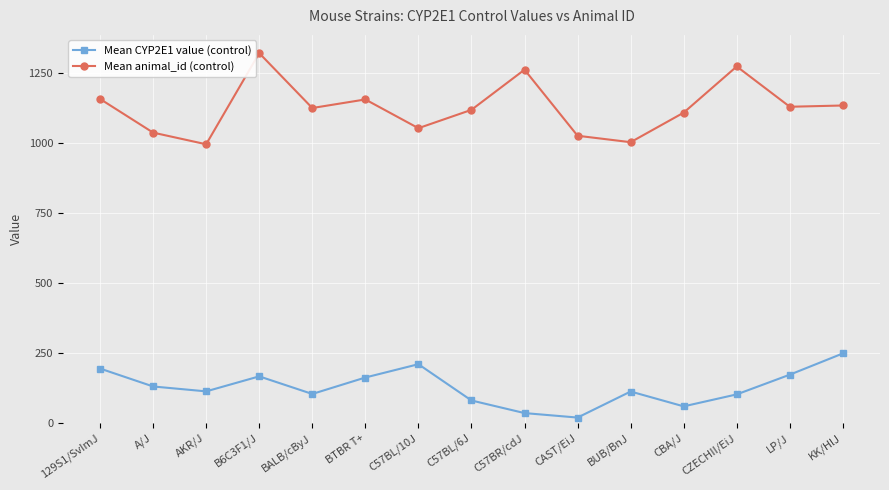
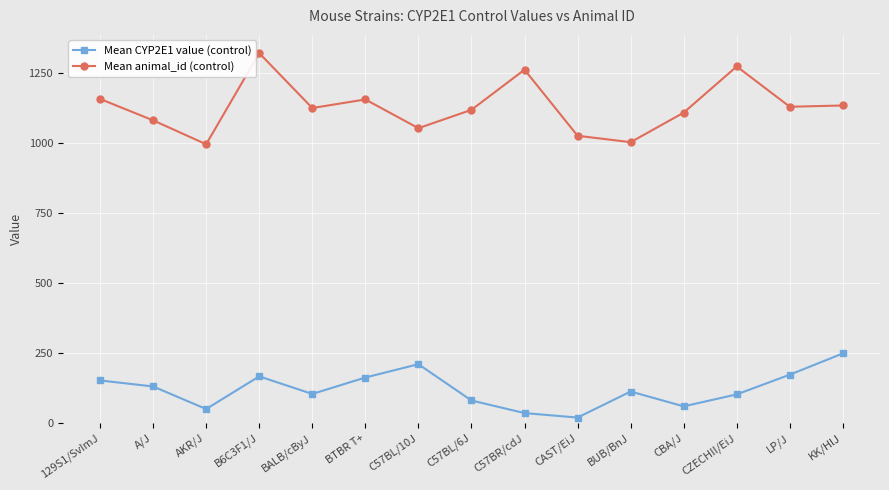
Mean CYP2E1 value (control), 129S1/SvImJ: 190 -> 150
Mean animal_id (control), A/J: 1040 -> 1080
Mean CYP2E1 value (control), AKR/J: 110 -> 50
